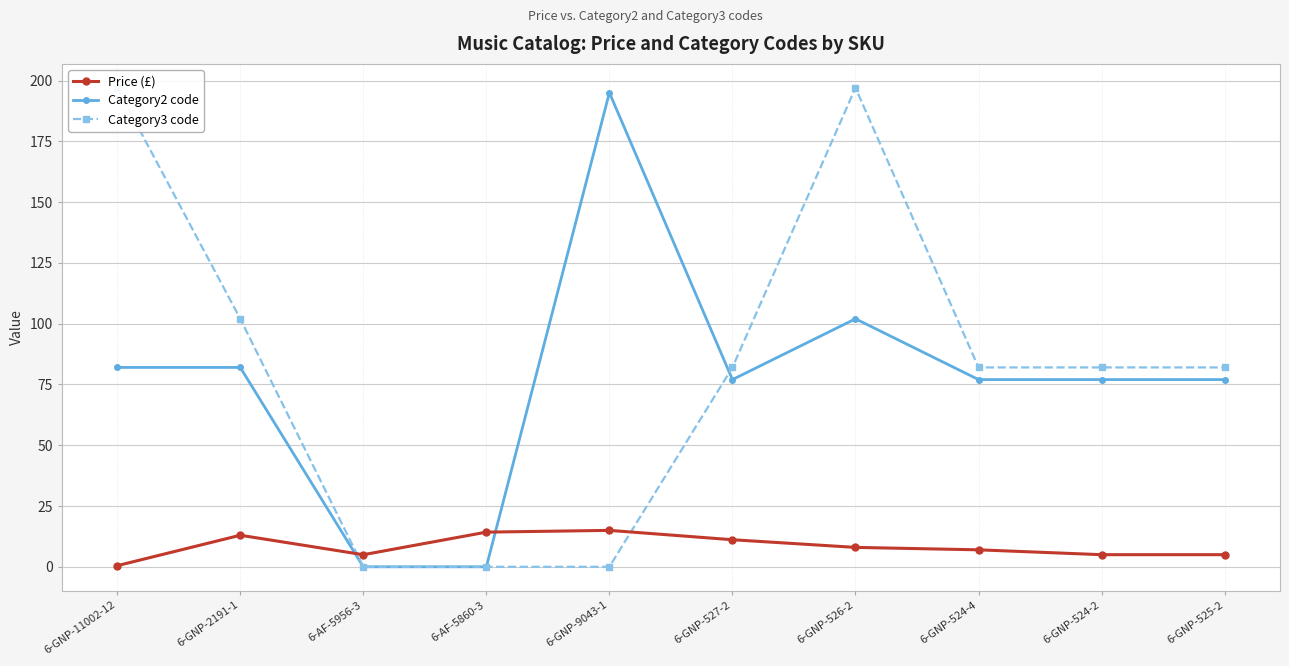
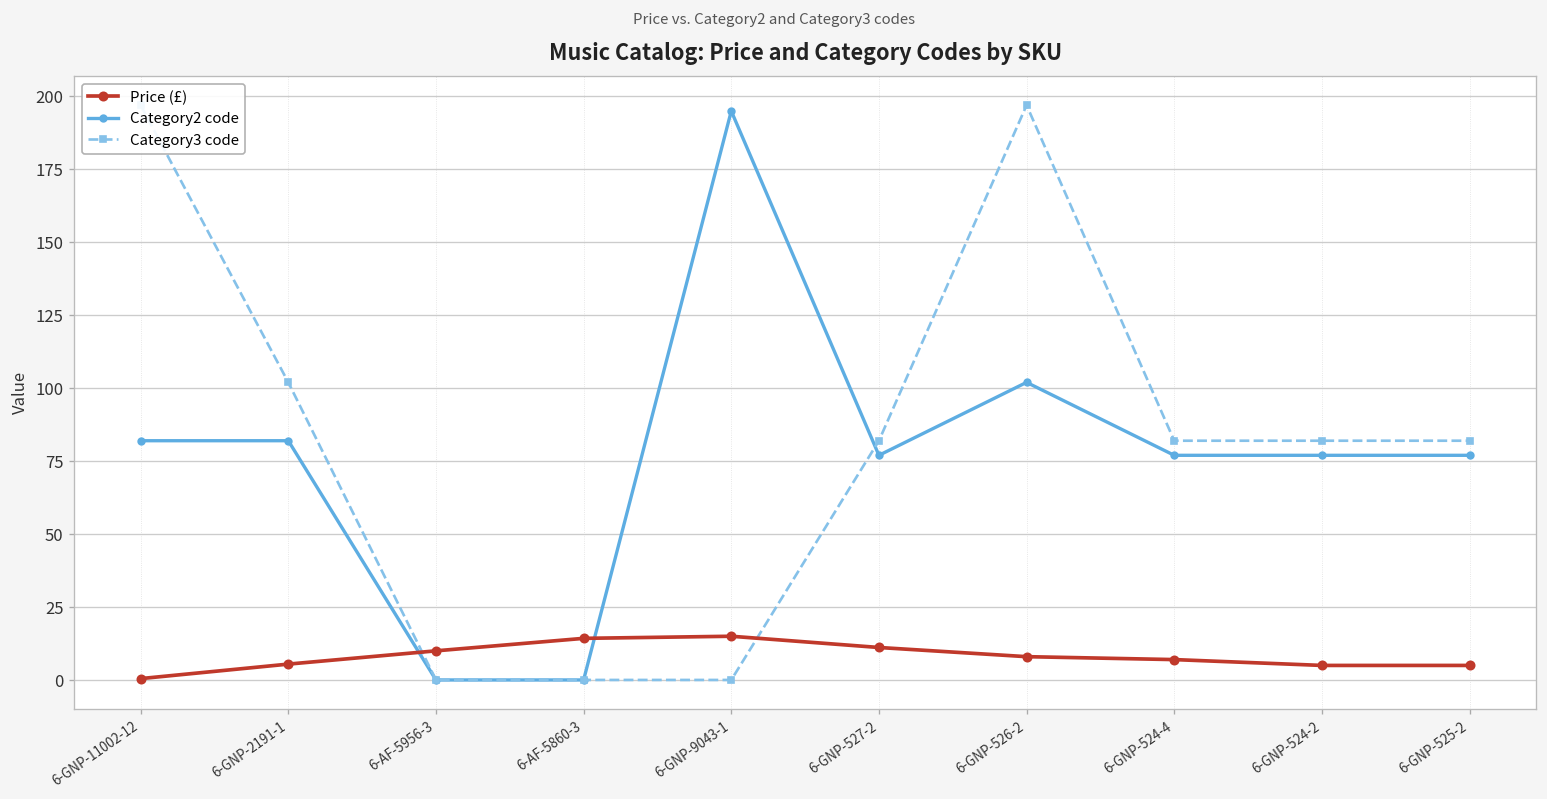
Price (£), 6-GNP-2191-1: 13 -> 5
Price (£), 6-AF-5956-3: 5 -> 10
